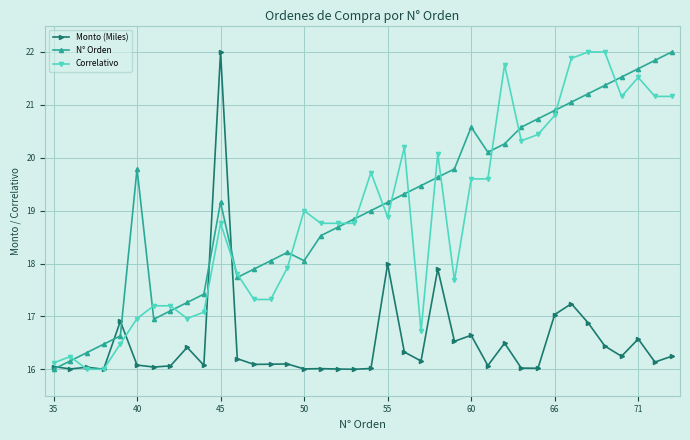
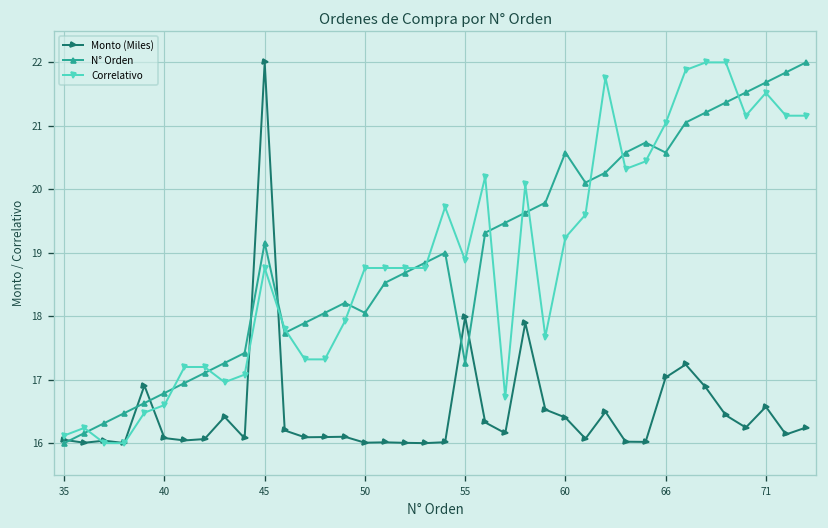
N° Orden, 40: 19.8 -> 16.8
Correlativo, 40: 17.0 -> 16.6
Correlativo, 50: 19.0 -> 18.8
N° Orden, 55: 19.2 -> 17.3
Monto (Miles), 60: 16.6 -> 16.4
Correlativo, 60: 19.6 -> 19.2
N° Orden, 66: 20.9 -> 20.6
Correlativo, 66: 20.8 -> 21.0
